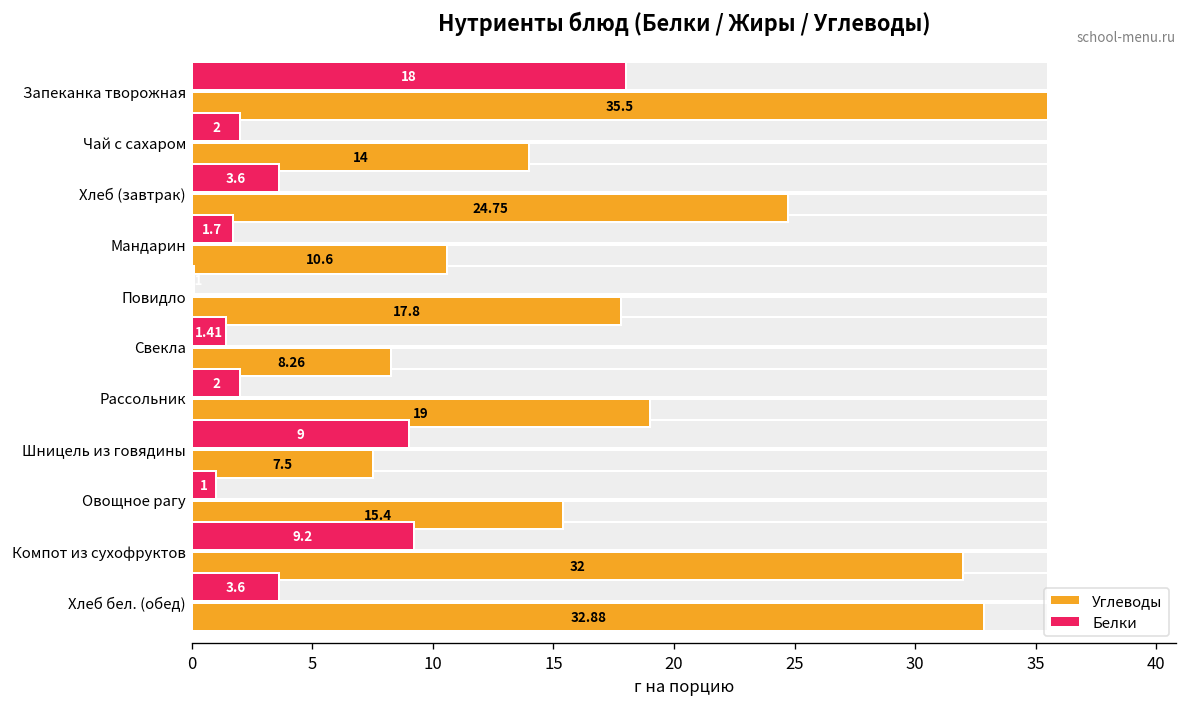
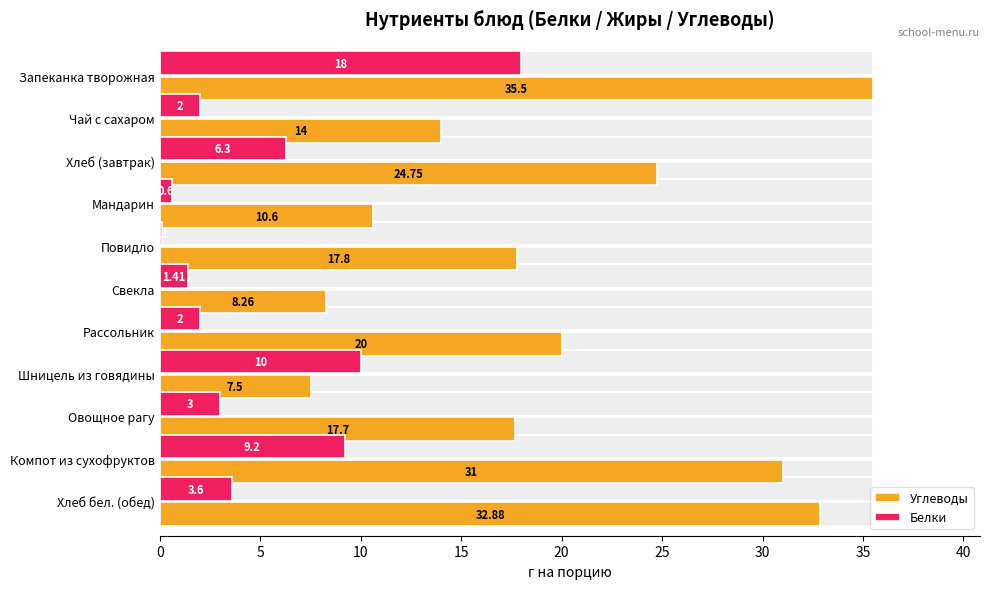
Белки, Хлеб (завтрак): 3.6 -> 6.3
Белки, Мандарин: 1.7 -> 0.6
Углеводы, Рассольник: 19 -> 20
Белки, Шницель из говядины: 9 -> 10
Белки, Овощное рагу: 1 -> 3
Углеводы, Овощное рагу: 15.4 -> 17.7
Углеводы, Компот из сухофруктов: 32 -> 31
